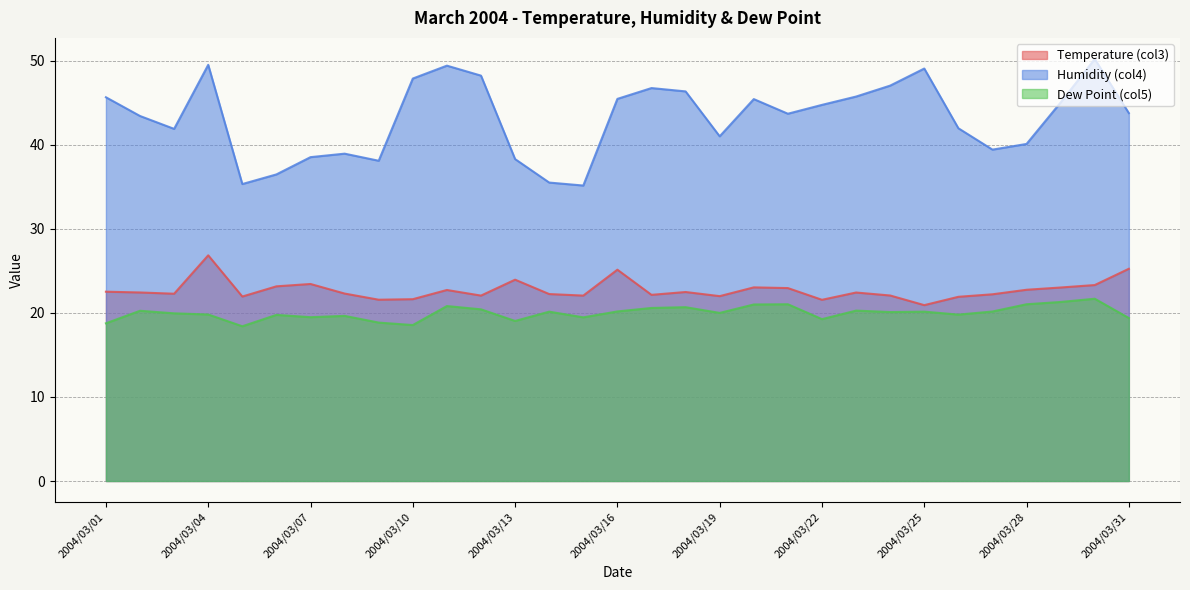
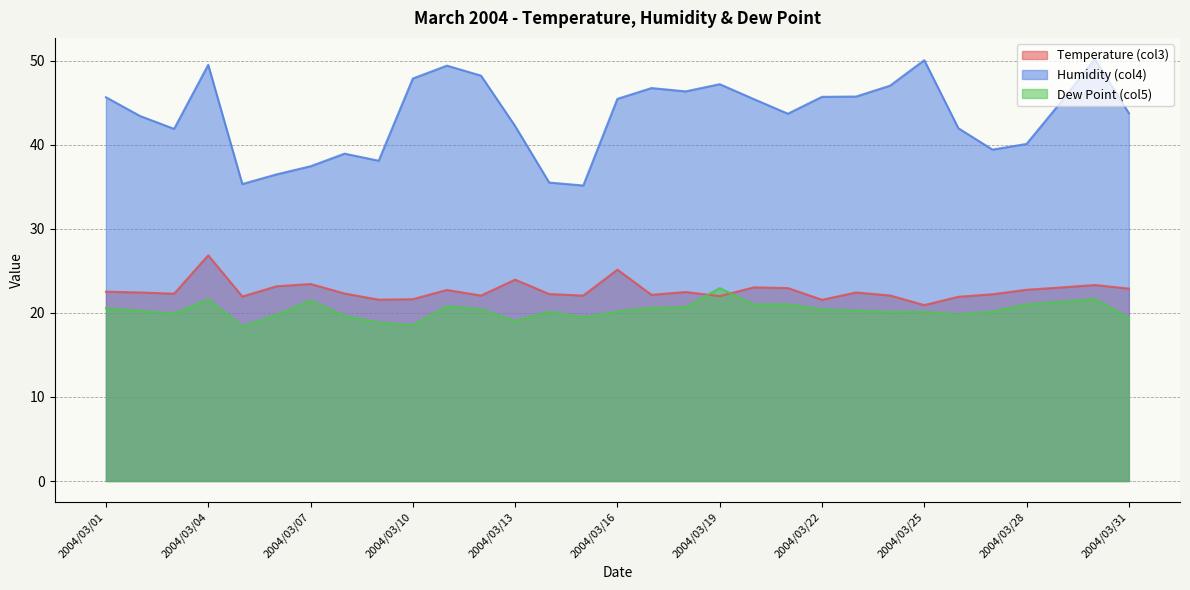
Dew Point (col5), 2004/03/01: 19 -> 21
Dew Point (col5), 2004/03/04: 20 -> 22
Humidity (col4), 2004/03/07: 39 -> 37
Dew Point (col5), 2004/03/07: 19 -> 21
Humidity (col4), 2004/03/13: 38 -> 42
Humidity (col4), 2004/03/19: 41 -> 47
Dew Point (col5), 2004/03/19: 20 -> 23
Humidity (col4), 2004/03/22: 45 -> 46
Dew Point (col5), 2004/03/22: 19 -> 20
Humidity (col4), 2004/03/25: 49 -> 50
Temperature (col3), 2004/03/31: 25 -> 23
